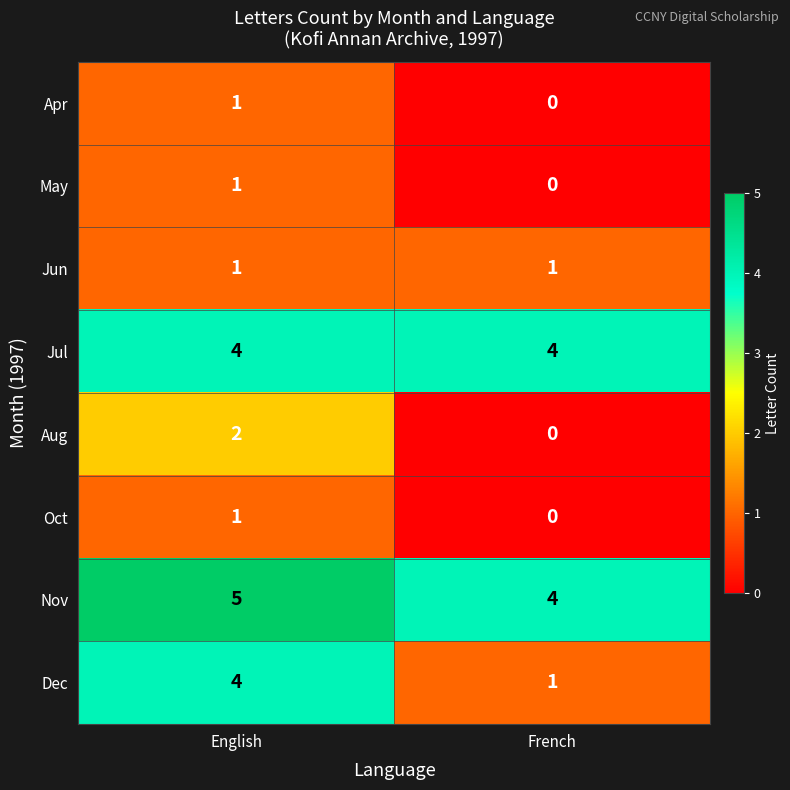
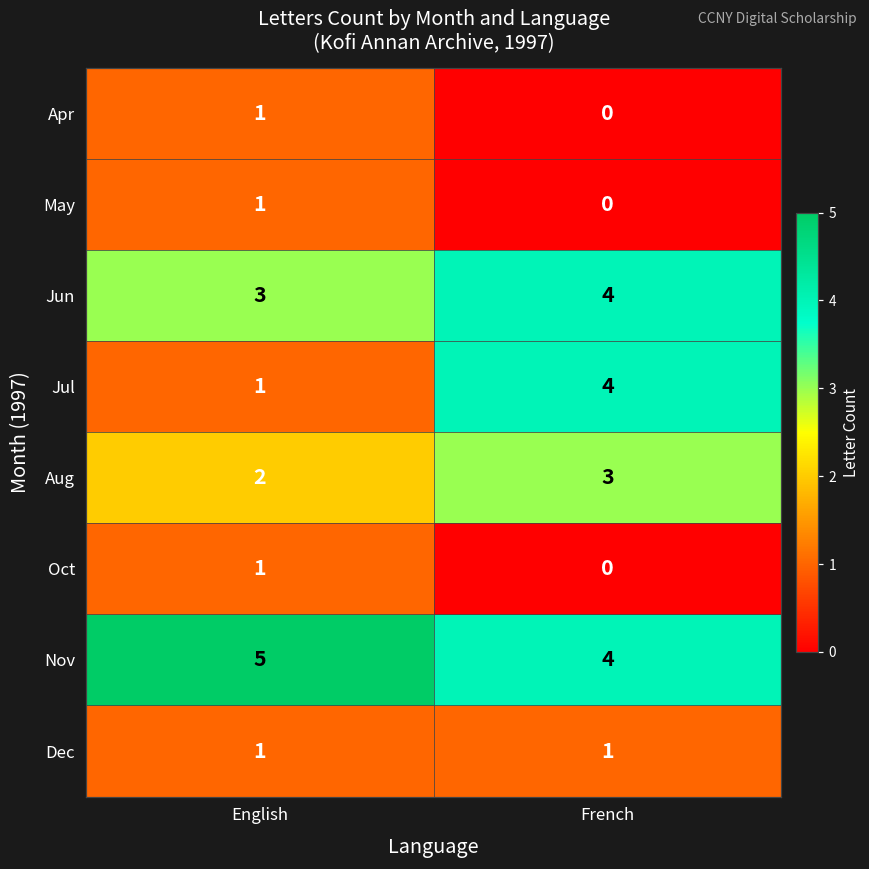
Jun, English: 1 -> 3
Jun, French: 1 -> 4
Jul, English: 4 -> 1
Aug, French: 0 -> 3
Dec, English: 4 -> 1
